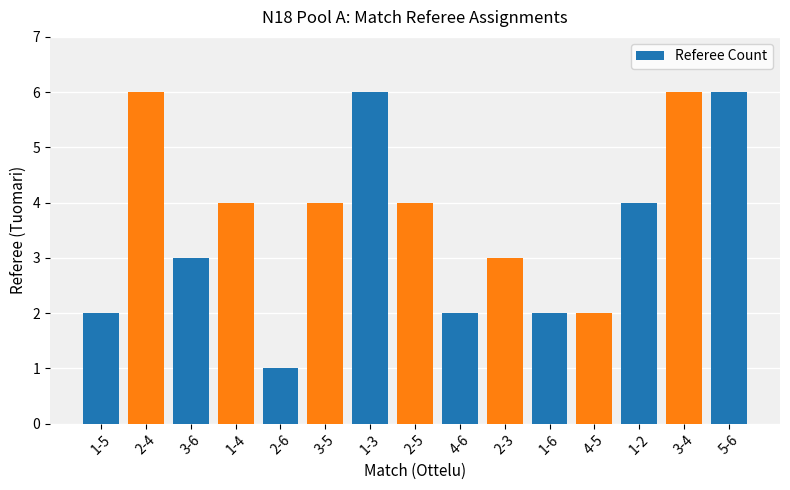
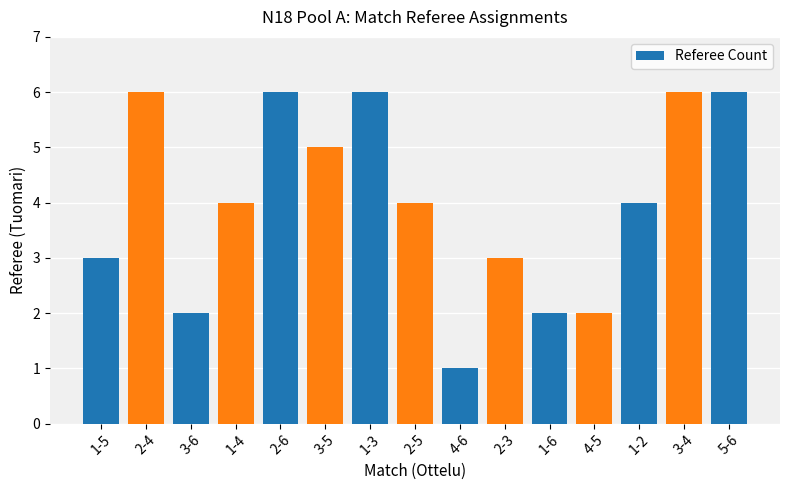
1-5: 2 -> 3
3-6: 3 -> 2
2-6: 1 -> 6
3-5: 4 -> 5
4-6: 2 -> 1
